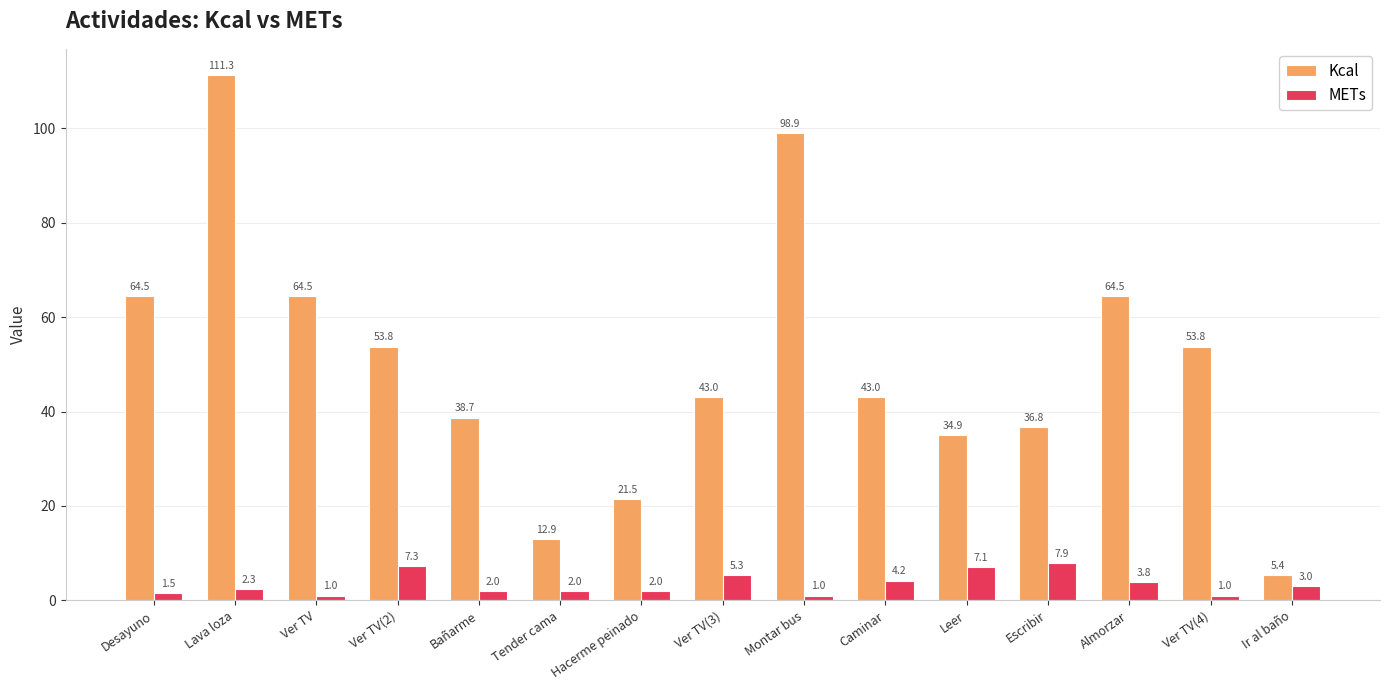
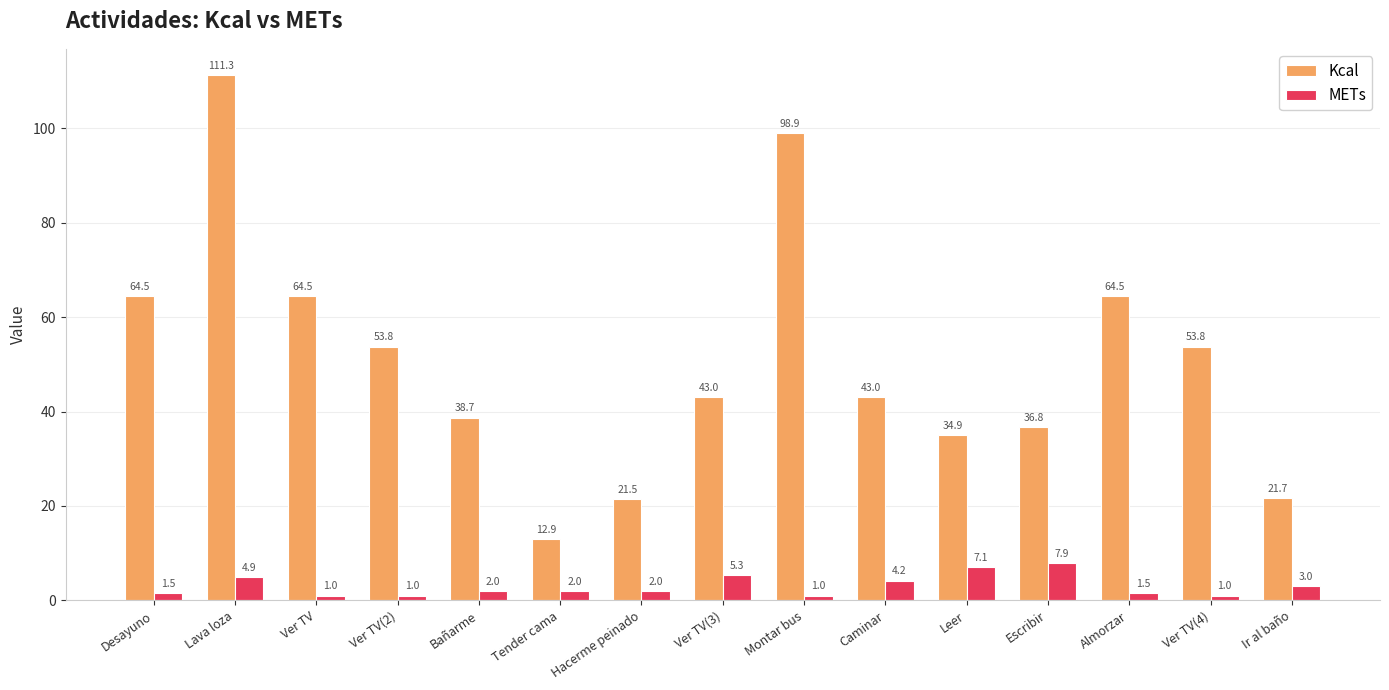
METs, Lava loza: 2.3 -> 4.9
METs, Ver TV(2): 7.3 -> 1.0
METs, Almorzar: 3.8 -> 1.5
Kcal, Ir al baño: 5.4 -> 21.7
